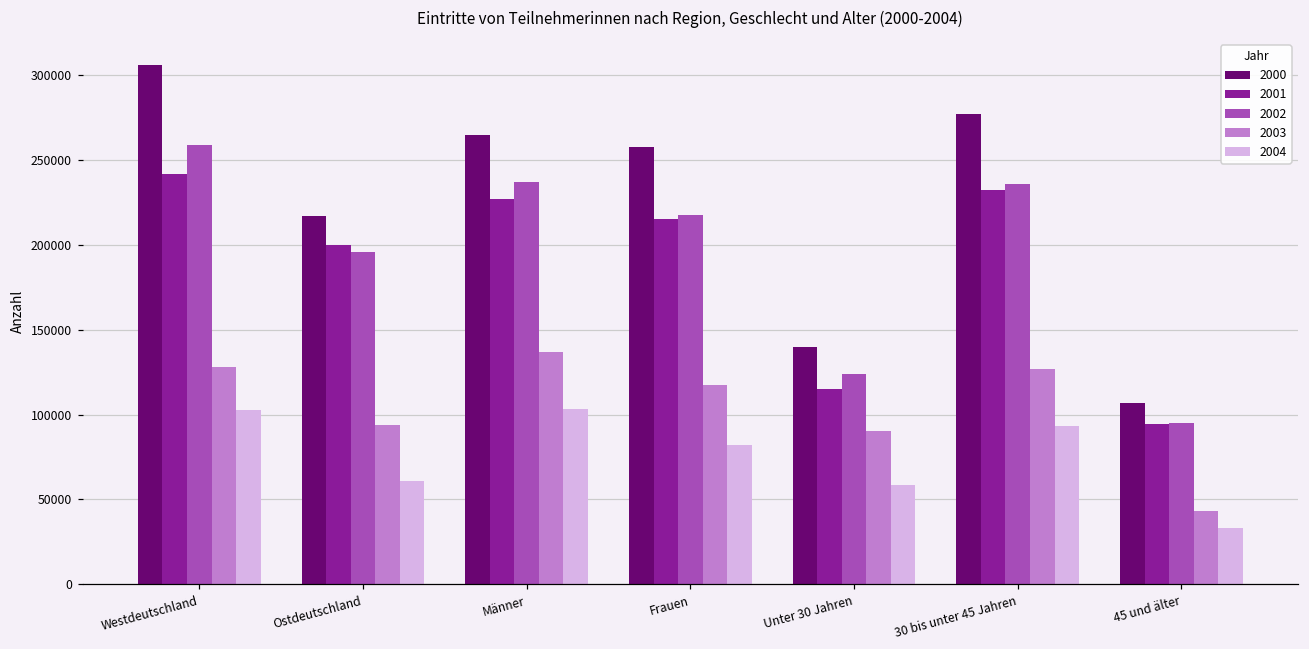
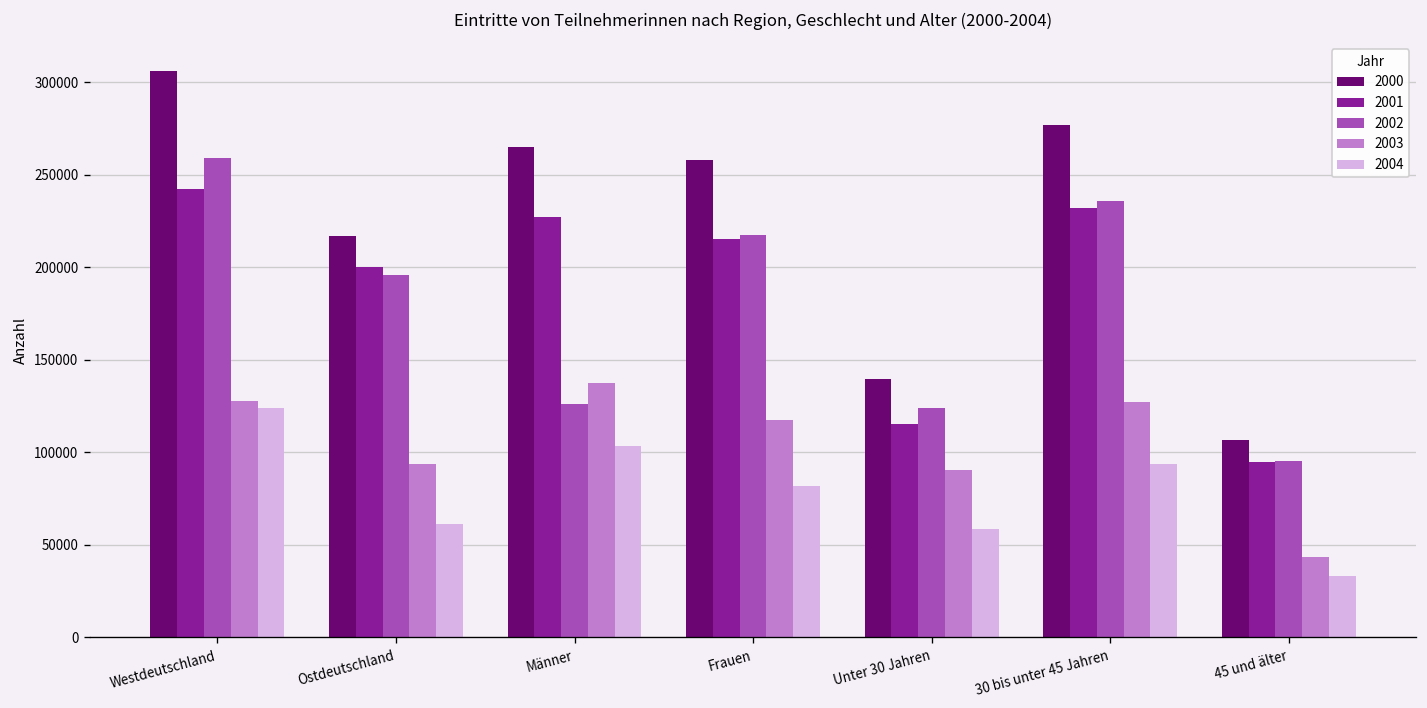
2004, Westdeutschland: 103000 -> 124000
2002, Männer: 237000 -> 126000
